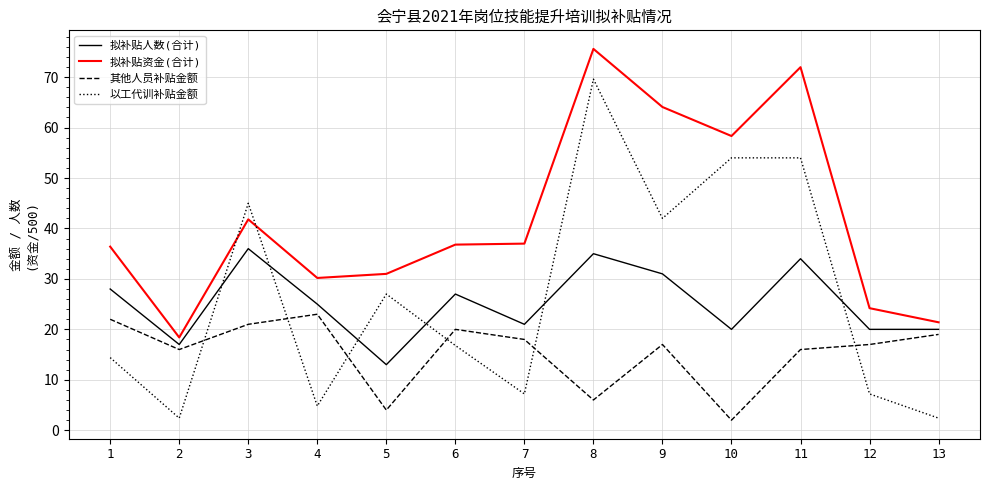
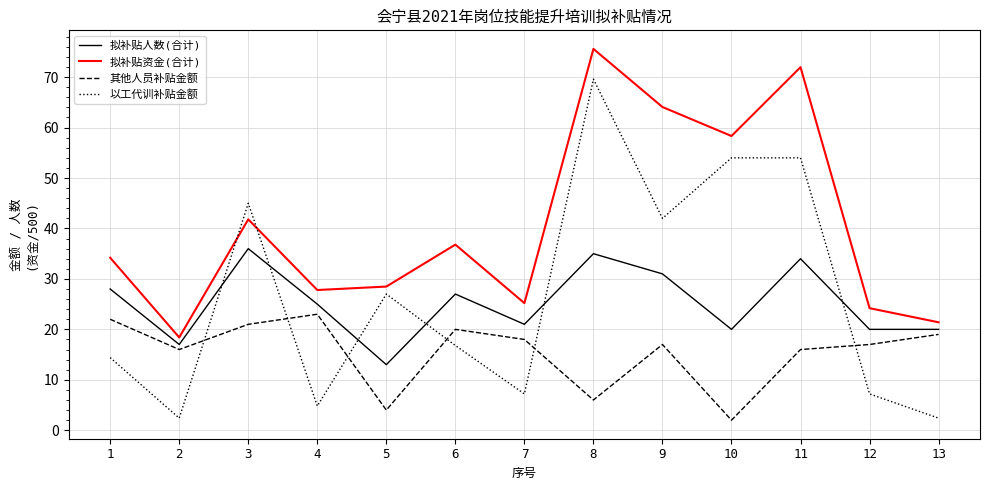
拟补贴资金(合计), 1: 36 -> 34
拟补贴资金(合计), 4: 30 -> 28
拟补贴资金(合计), 5: 31 -> 28
拟补贴资金(合计), 7: 37 -> 25
